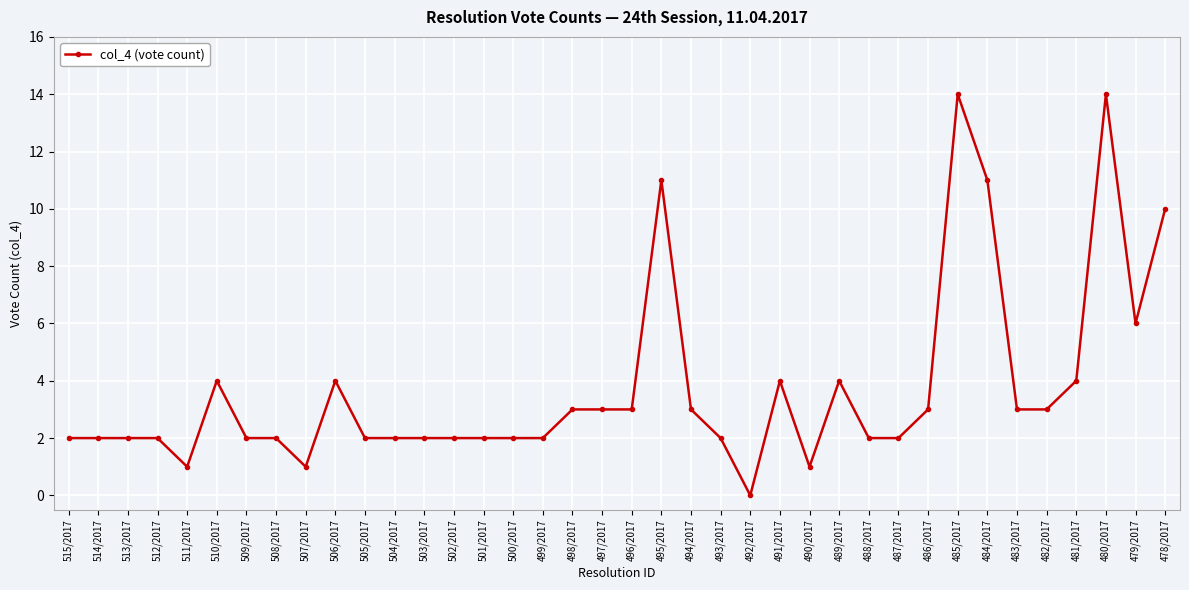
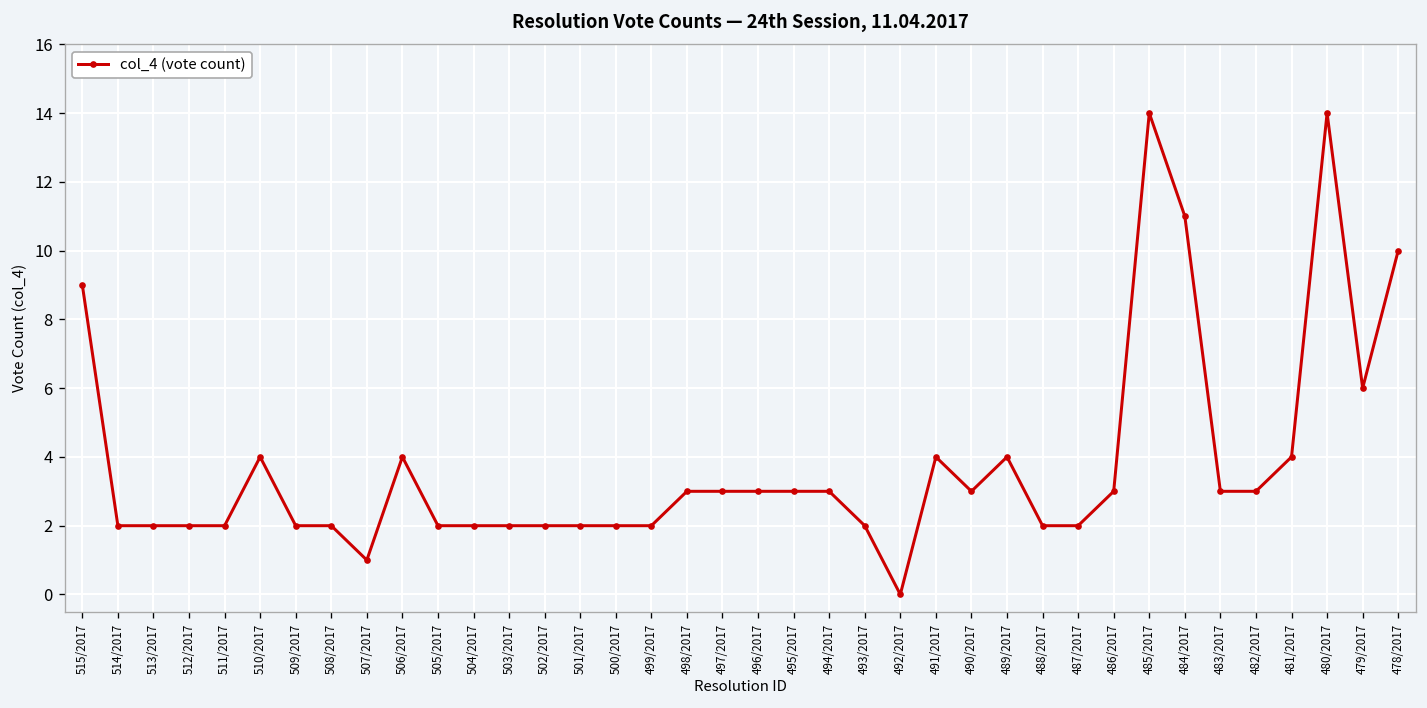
515/2017: 2 -> 9
511/2017: 1 -> 2
495/2017: 11 -> 3
490/2017: 1 -> 3
